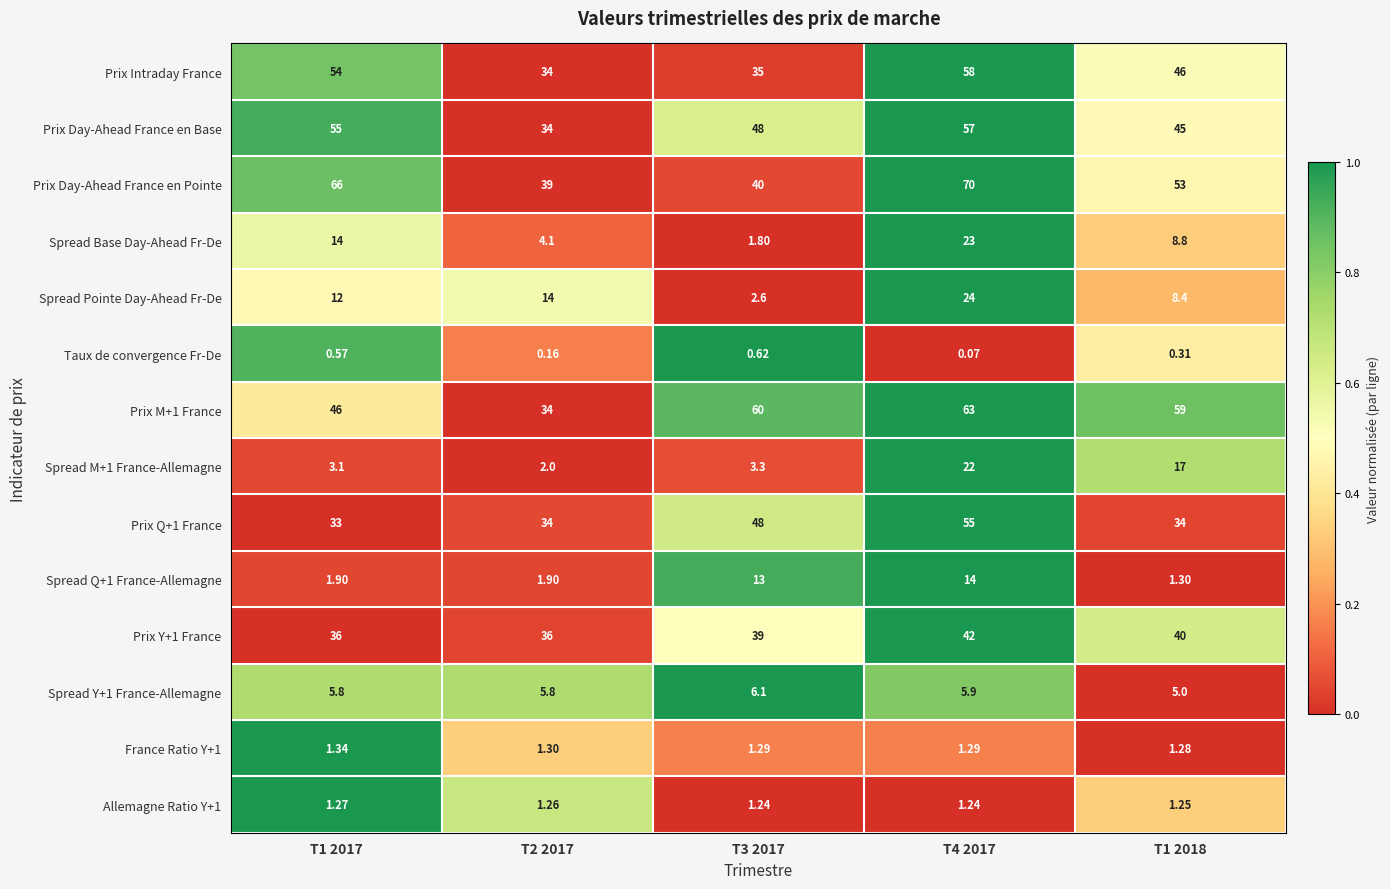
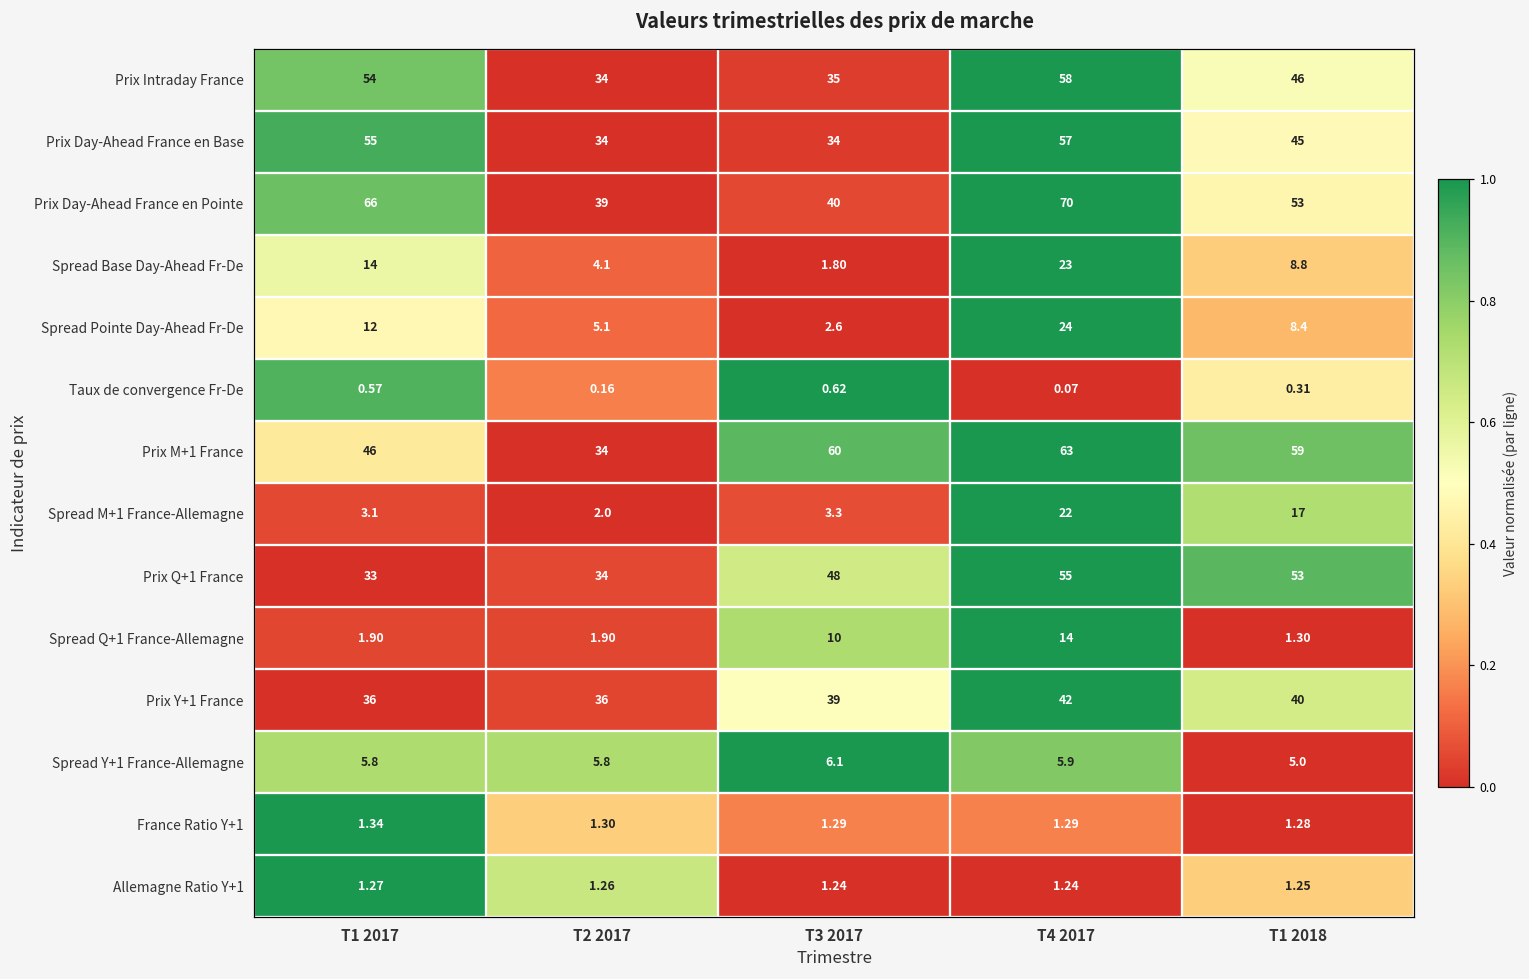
Prix Day-Ahead France en Base, T3 2017: 48 -> 34
Spread Pointe Day-Ahead Fr-De, T2 2017: 14 -> 5.1
Prix Q+1 France, T1 2018: 34 -> 53
Spread Q+1 France-Allemagne, T3 2017: 13 -> 10
